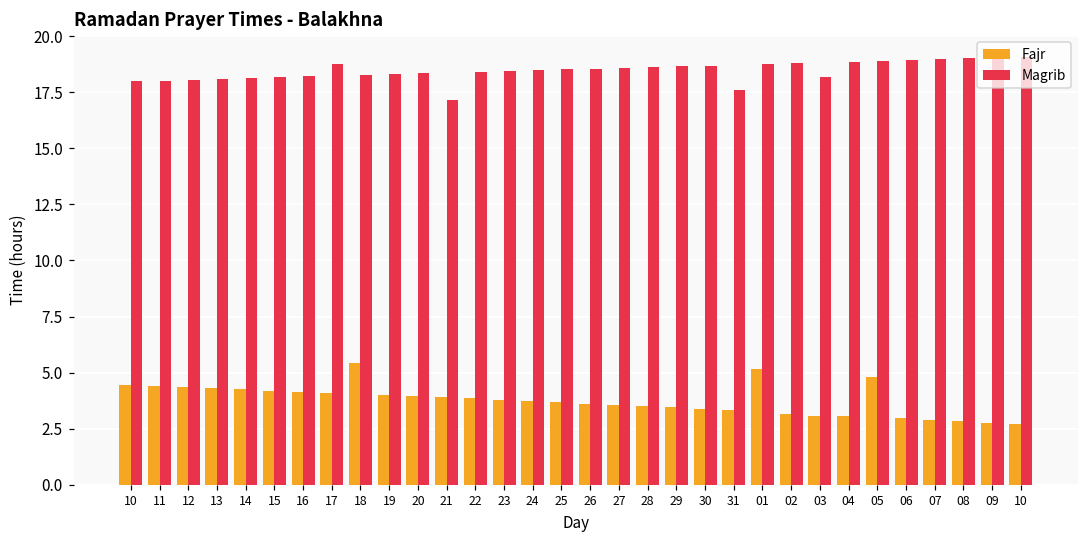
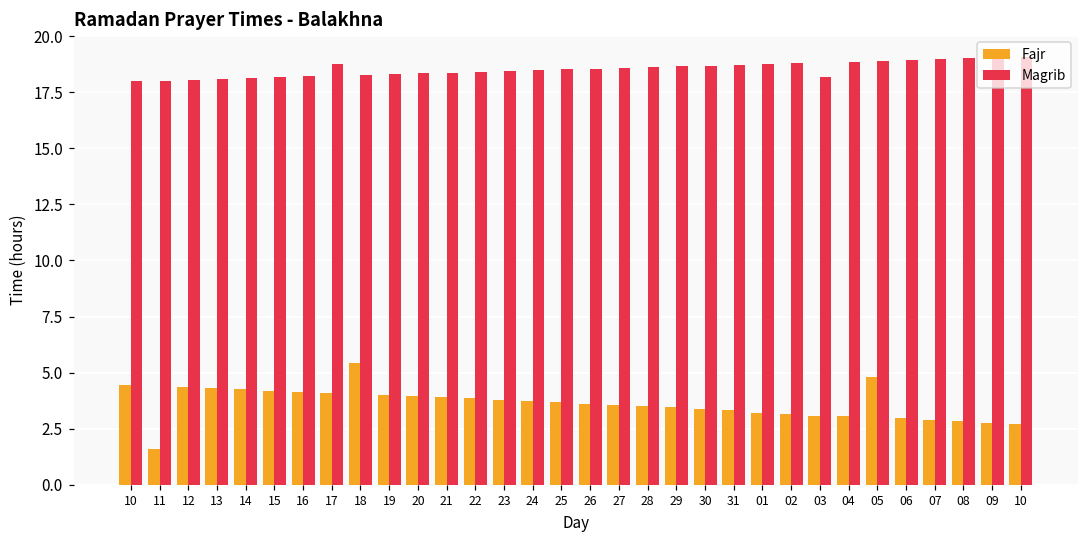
Fajr, 11: 4.4 -> 1.6
Magrib, 21: 17.2 -> 18.4
Magrib, 31: 17.6 -> 18.7
Fajr, 01: 5.2 -> 3.2
